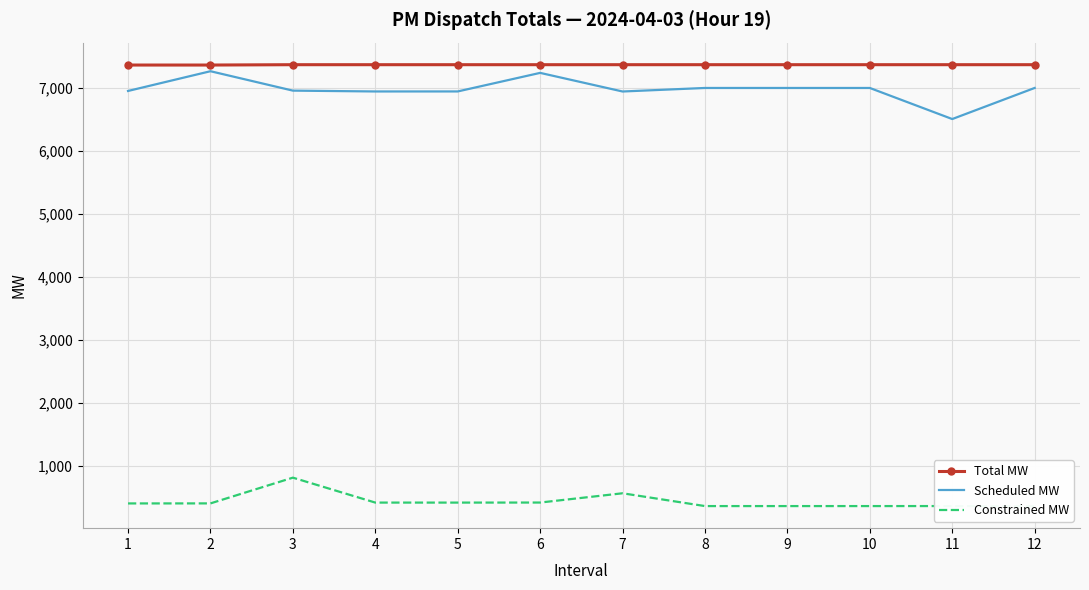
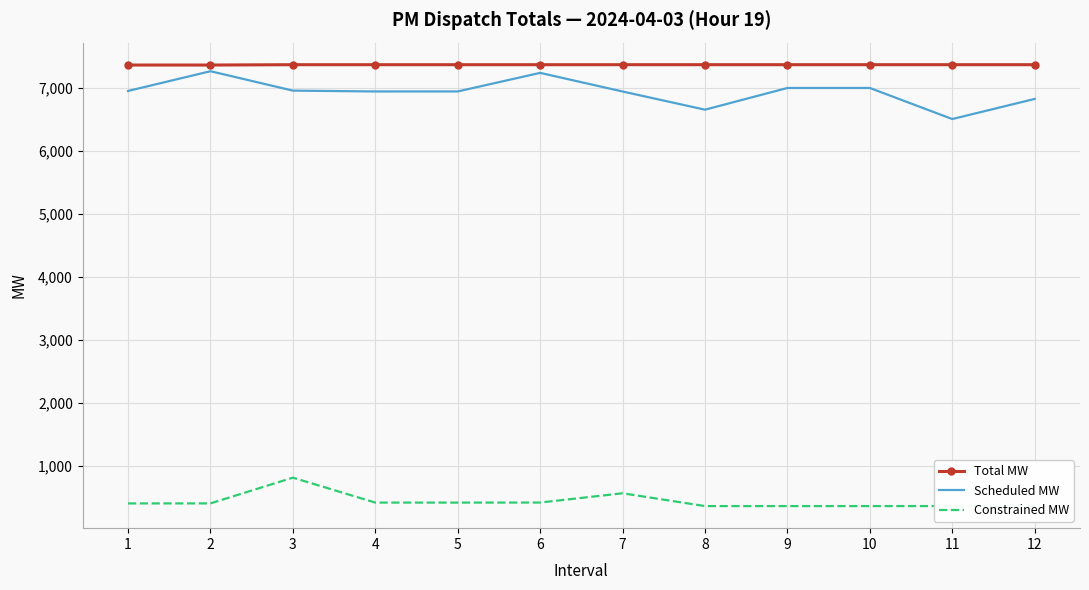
Scheduled MW, 8: 7,000 -> 6,600
Scheduled MW, 12: 7,000 -> 6,800
